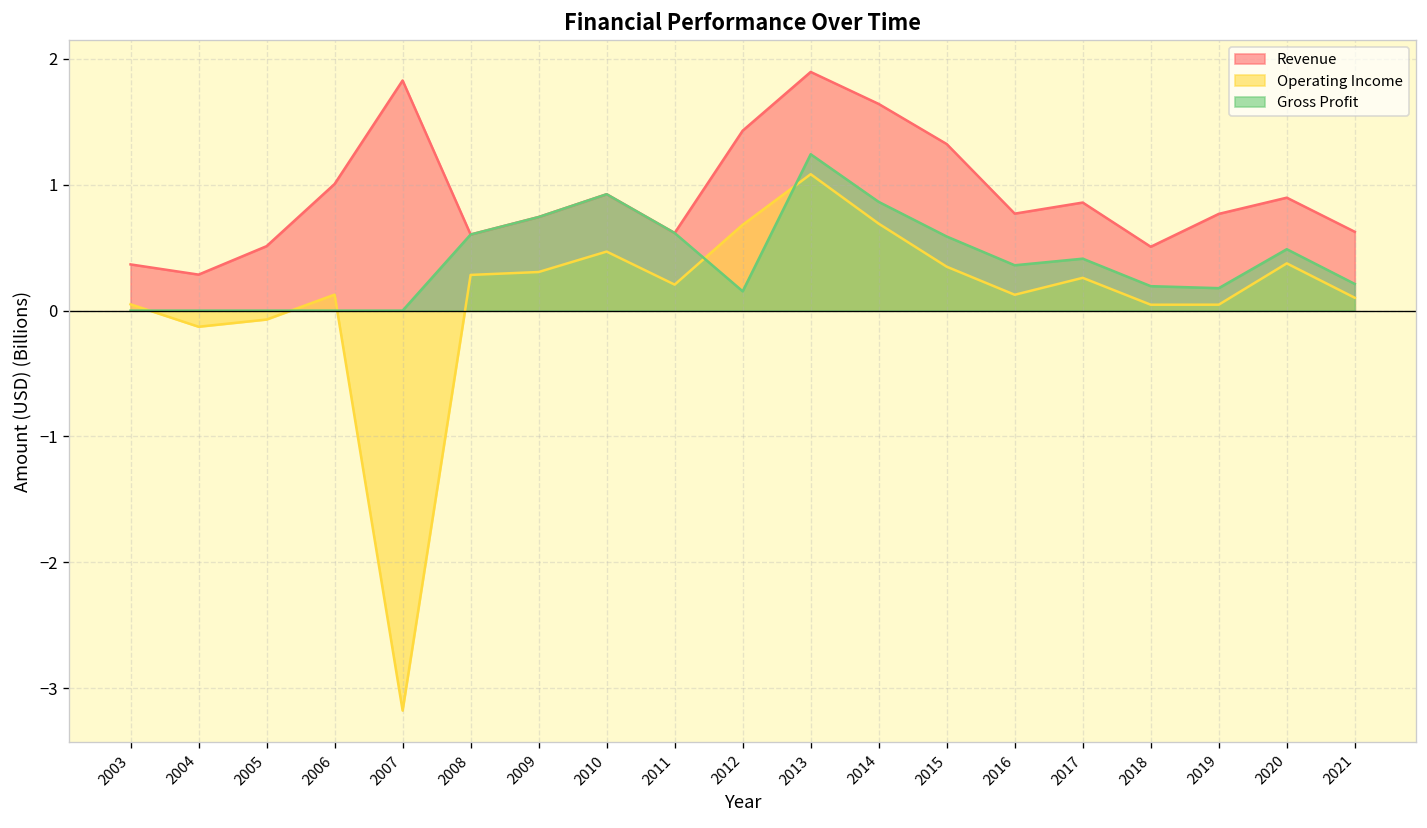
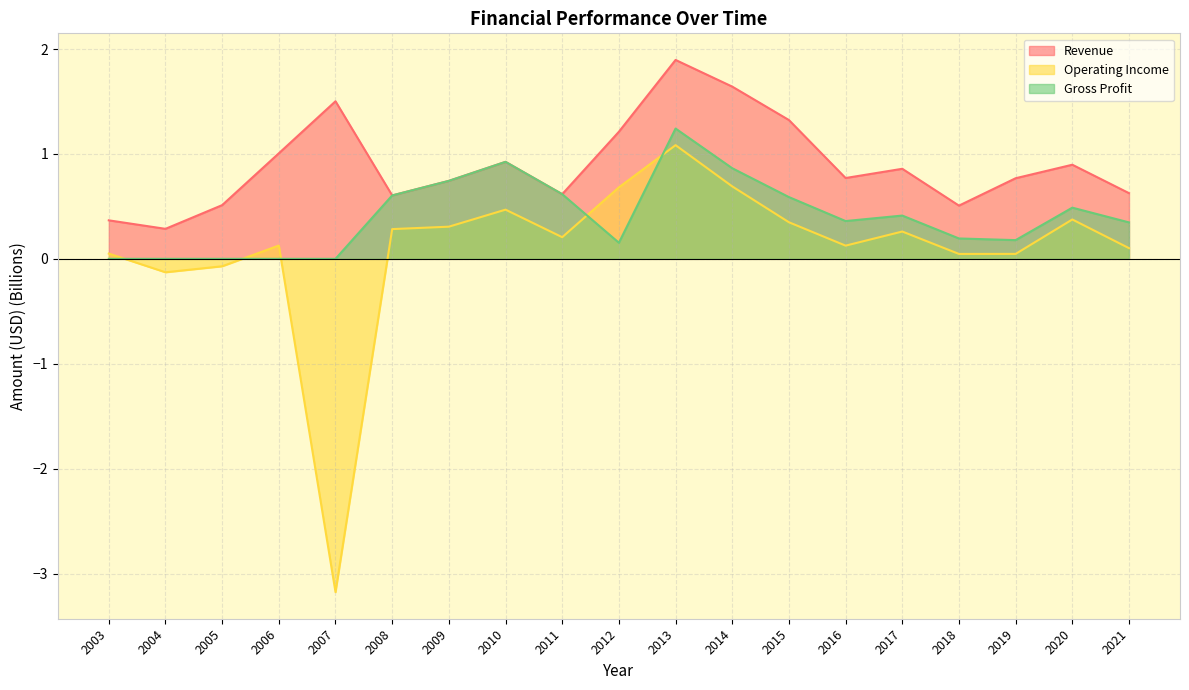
Revenue, 2007: 1.83 -> 1.50
Revenue, 2012: 1.43 -> 1.21
Gross Profit, 2021: 0.21 -> 0.35
